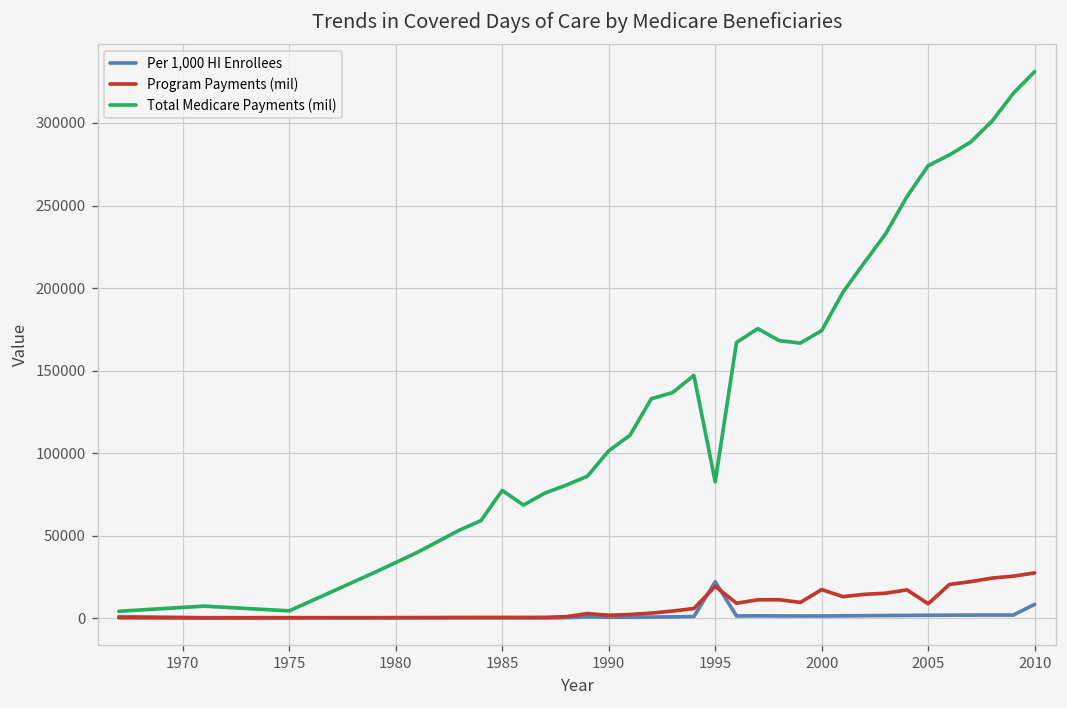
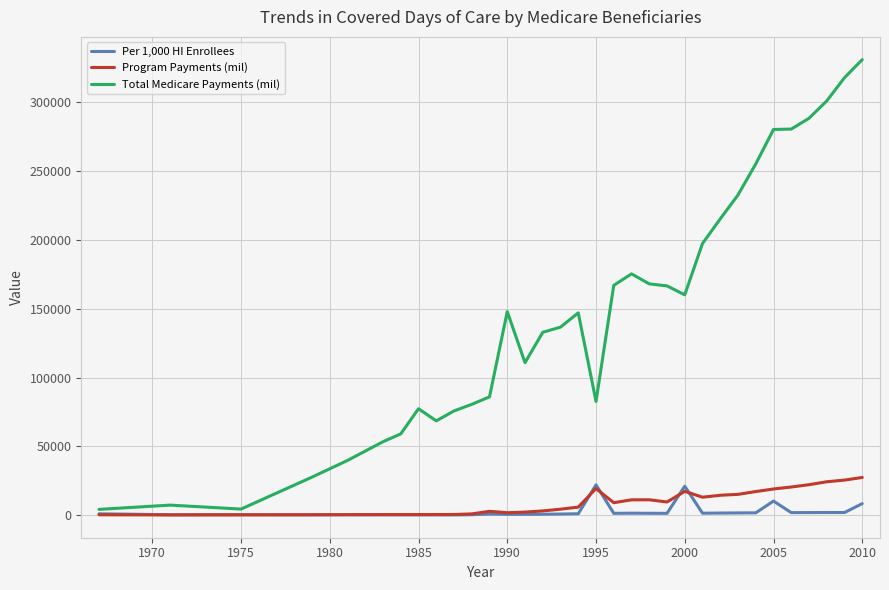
Total Medicare Payments (mil), 1990: 101000 -> 148000
Per 1,000 HI Enrollees, 2000: 1000 -> 21000
Total Medicare Payments (mil), 2000: 174000 -> 160000
Per 1,000 HI Enrollees, 2005: 2000 -> 10000
Program Payments (mil), 2005: 9000 -> 19000
Total Medicare Payments (mil), 2005: 274000 -> 280000
